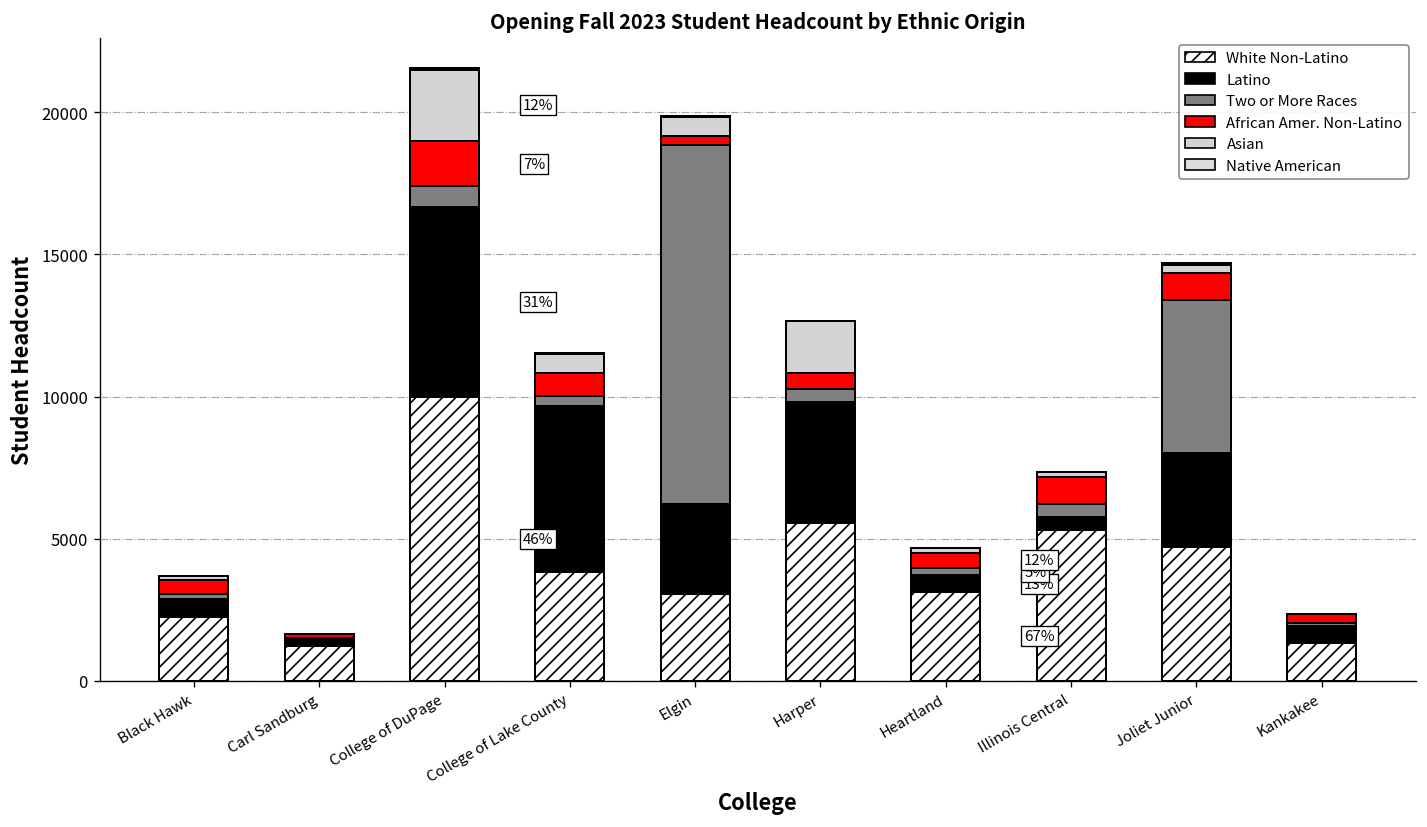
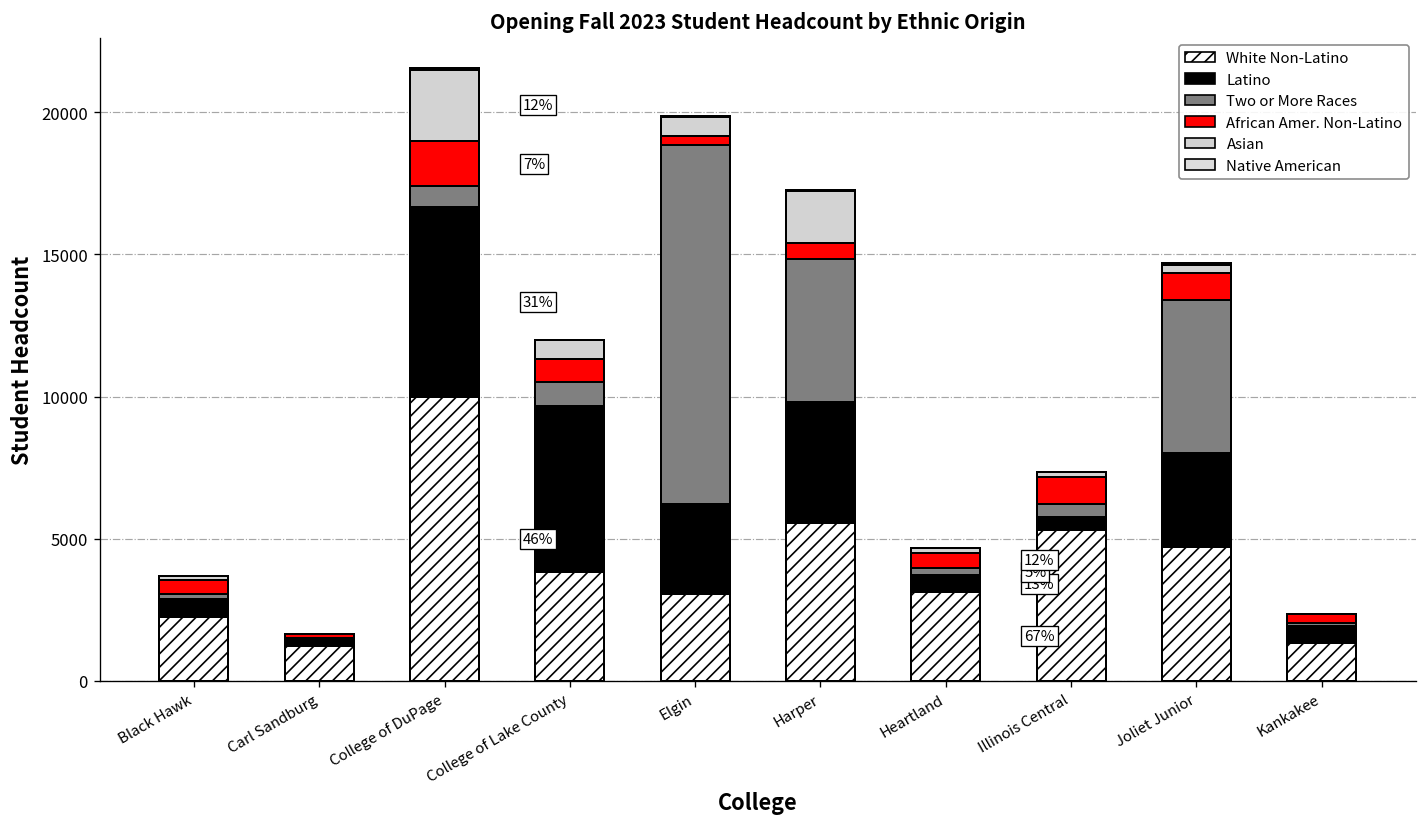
Two or More Races, College of Lake County: 300 -> 800
Two or More Races, Harper: 500 -> 5000
